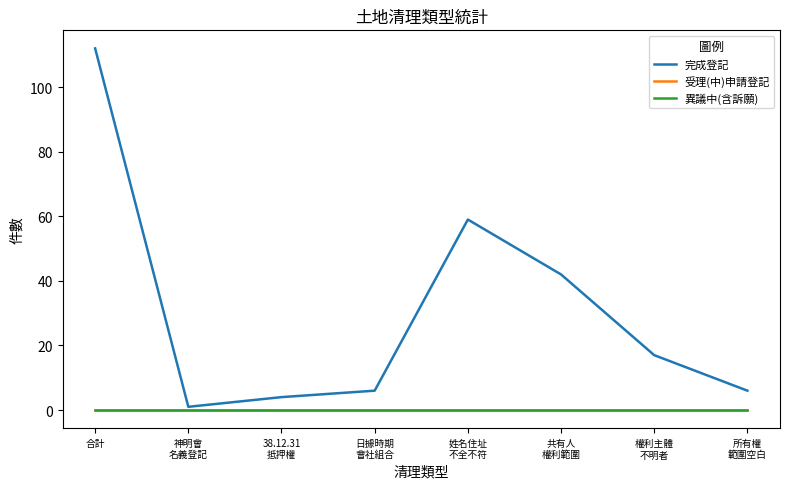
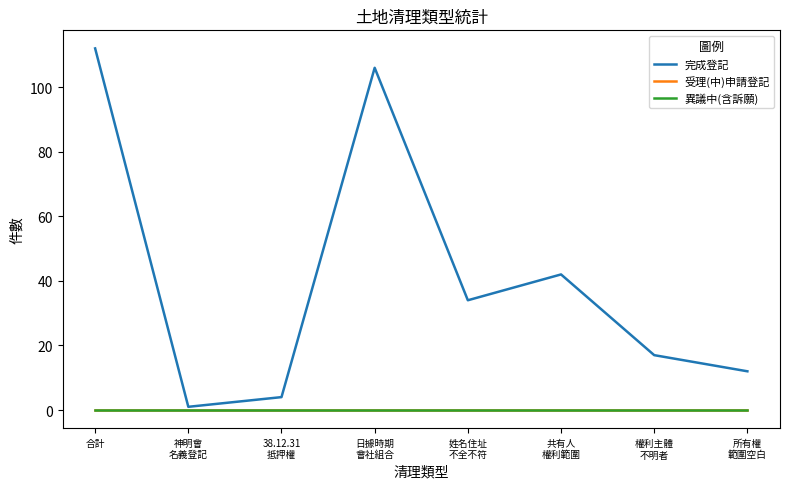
完成登記, 日據時期 會社組合: 6 -> 106
完成登記, 姓名住址 不全不符: 59 -> 34
完成登記, 所有權 範圍空白: 6 -> 12
